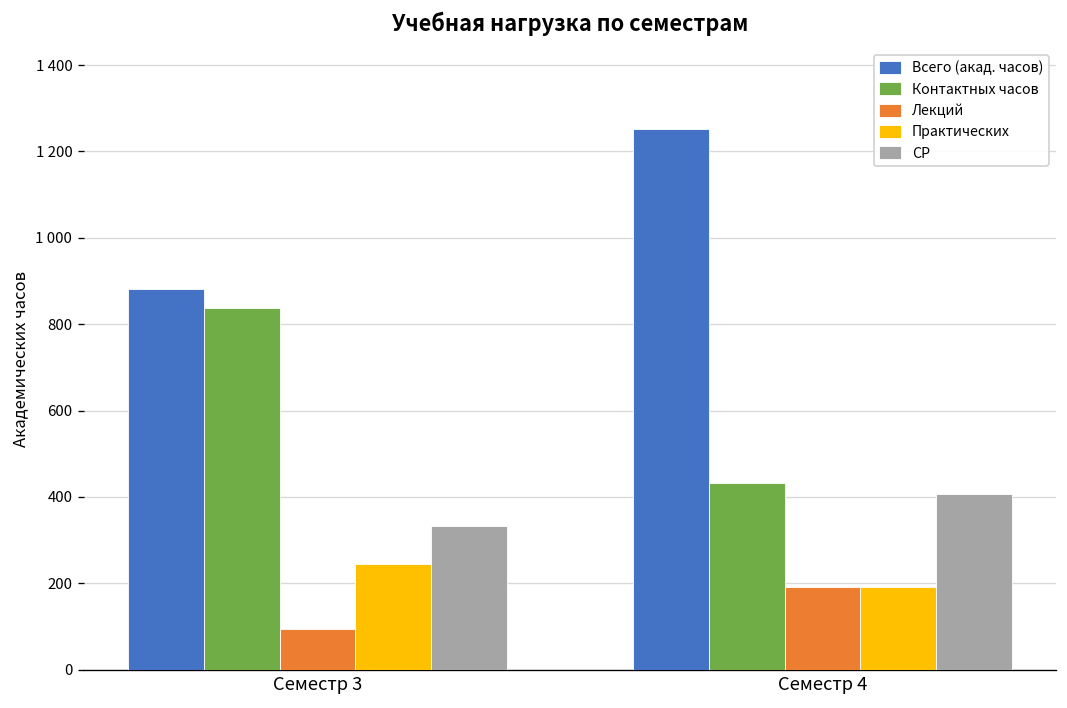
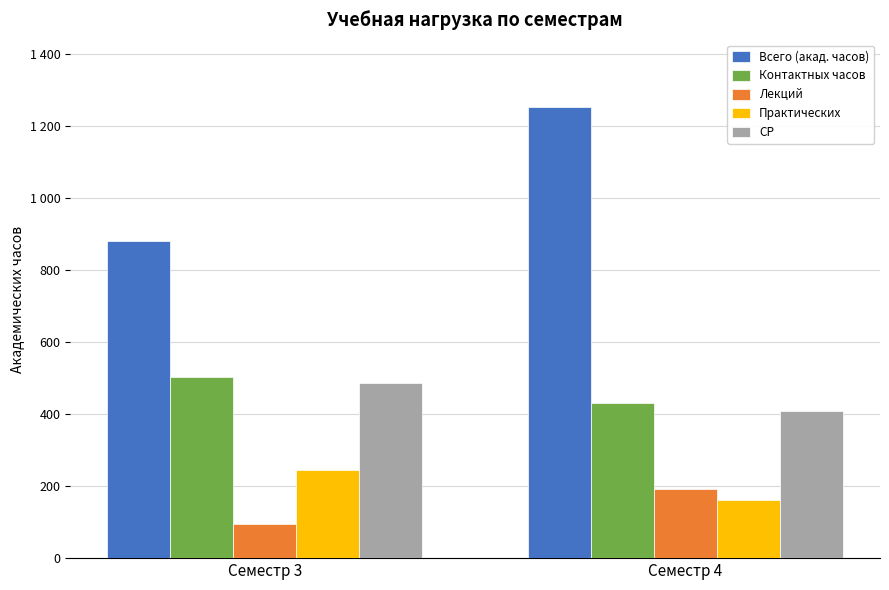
Контактных часов, Семестр 3: 840 -> 500
СР, Семестр 3: 330 -> 490
Практических, Семестр 4: 190 -> 160
